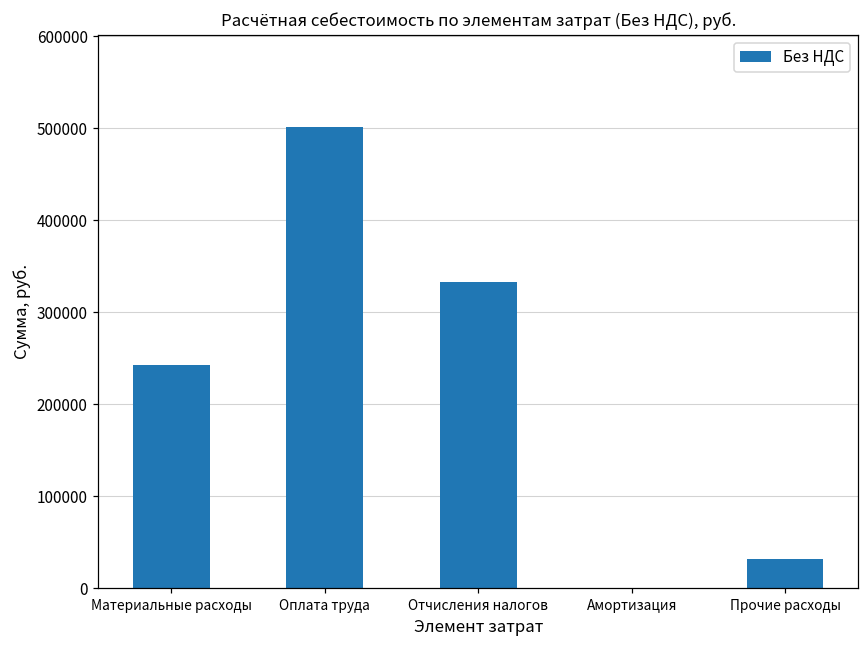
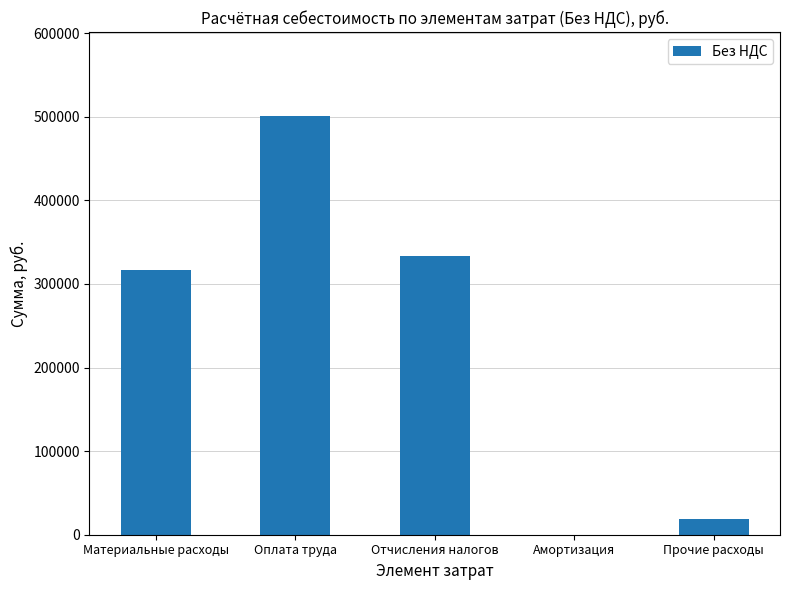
Материальные расходы: 240000 -> 320000
Прочие расходы: 30000 -> 20000
